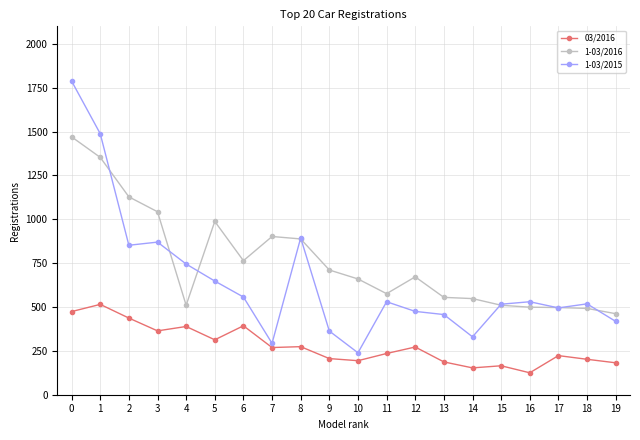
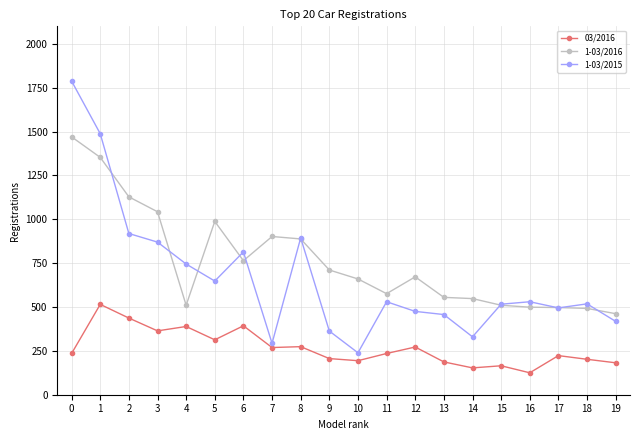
03/2016, 0: 470 -> 240
1-03/2015, 2: 850 -> 920
1-03/2015, 6: 560 -> 810
